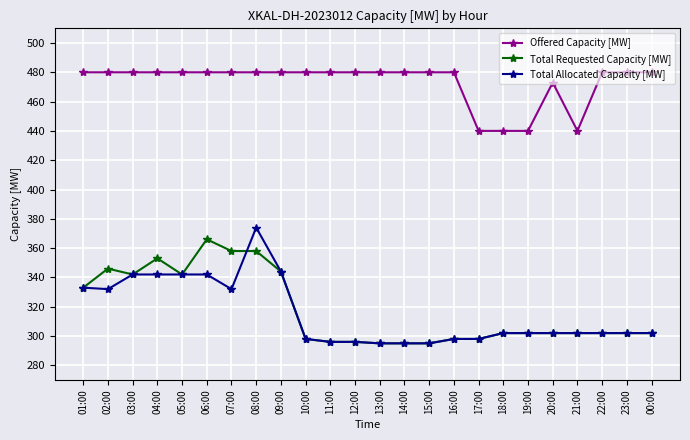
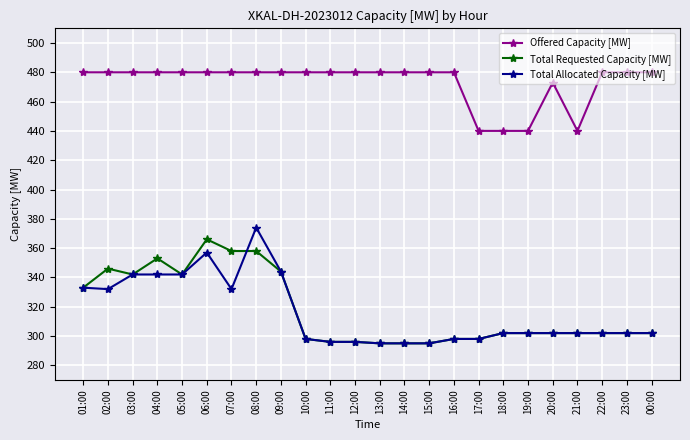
Total Allocated Capacity [MW], 06:00: 342 -> 357
